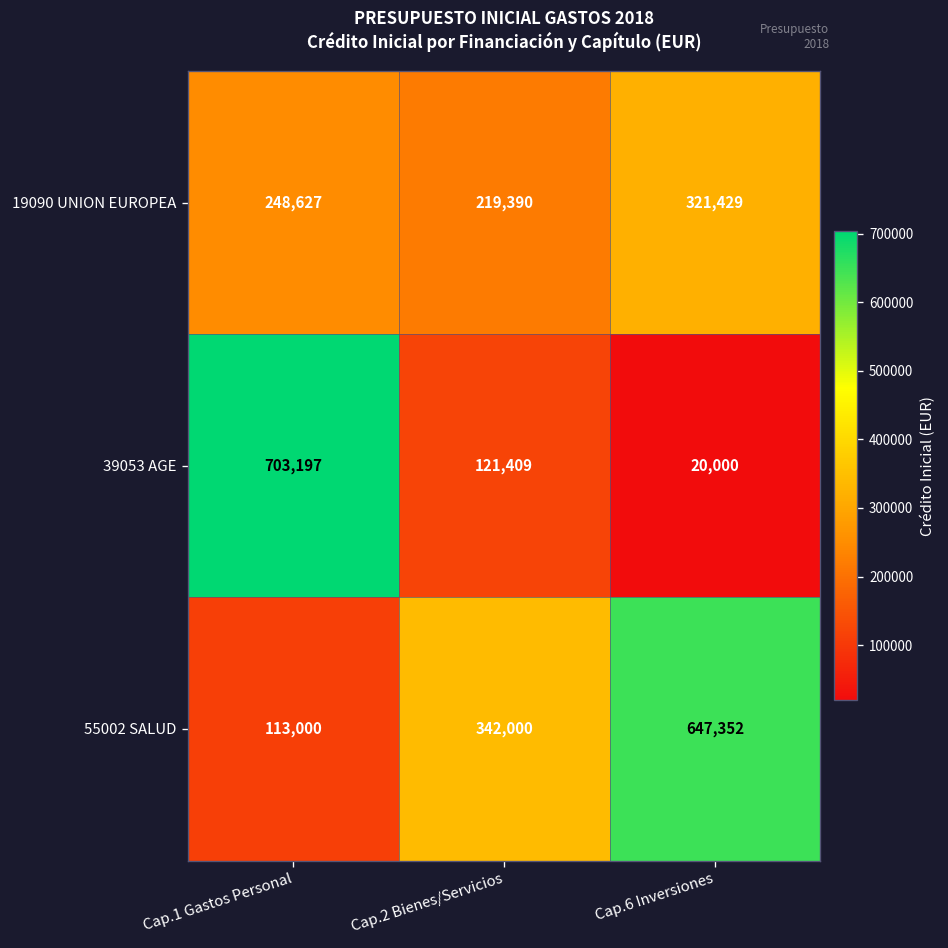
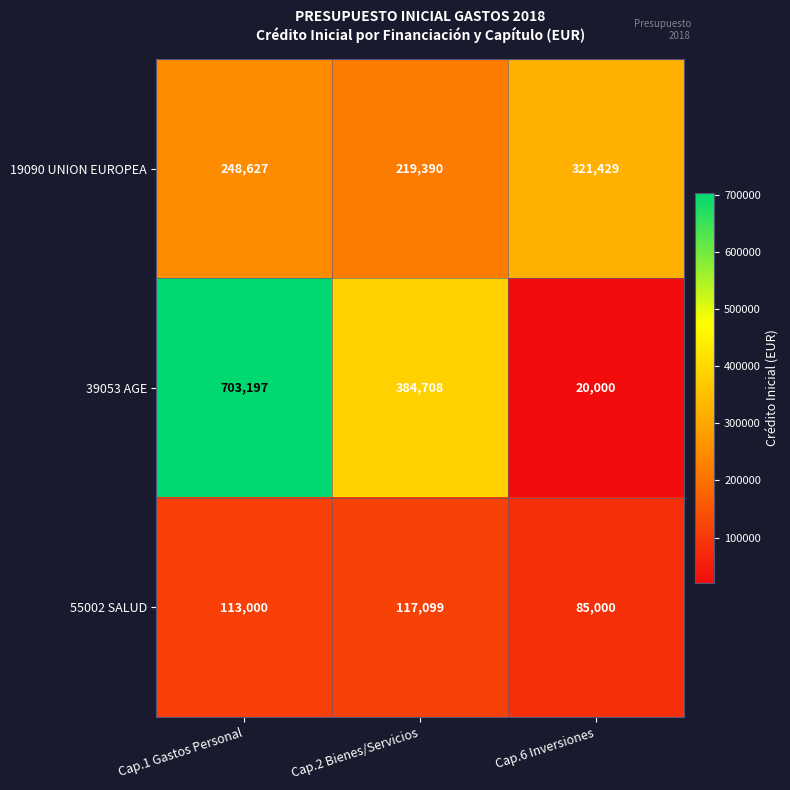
39053 AGE, Cap.2 Bienes/Servicios: 121,409 -> 384,708
55002 SALUD, Cap.2 Bienes/Servicios: 342,000 -> 117,099
55002 SALUD, Cap.6 Inversiones: 647,352 -> 85,000
